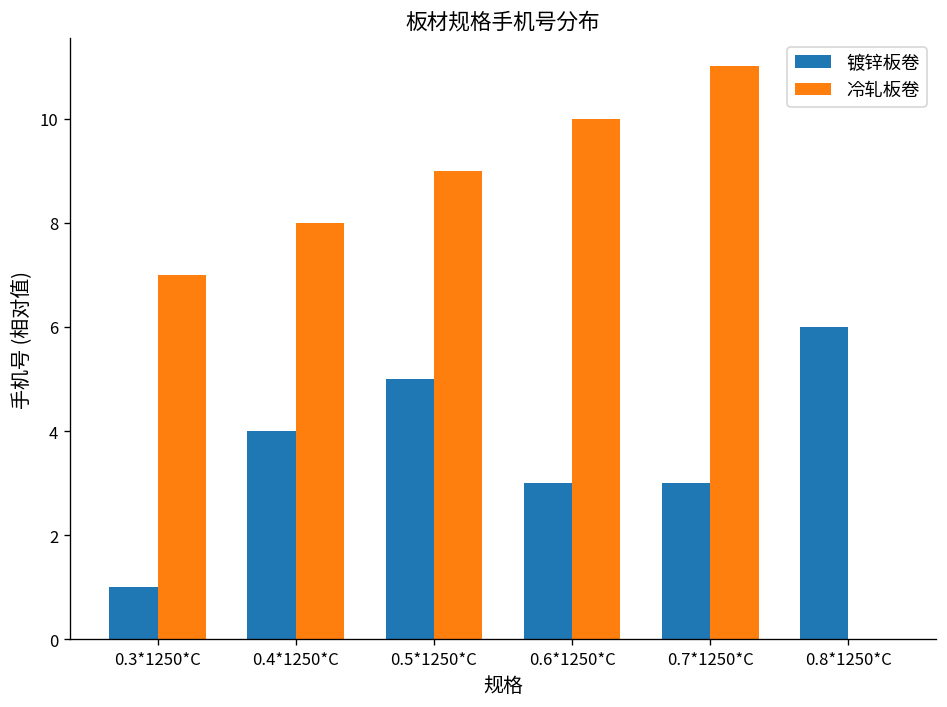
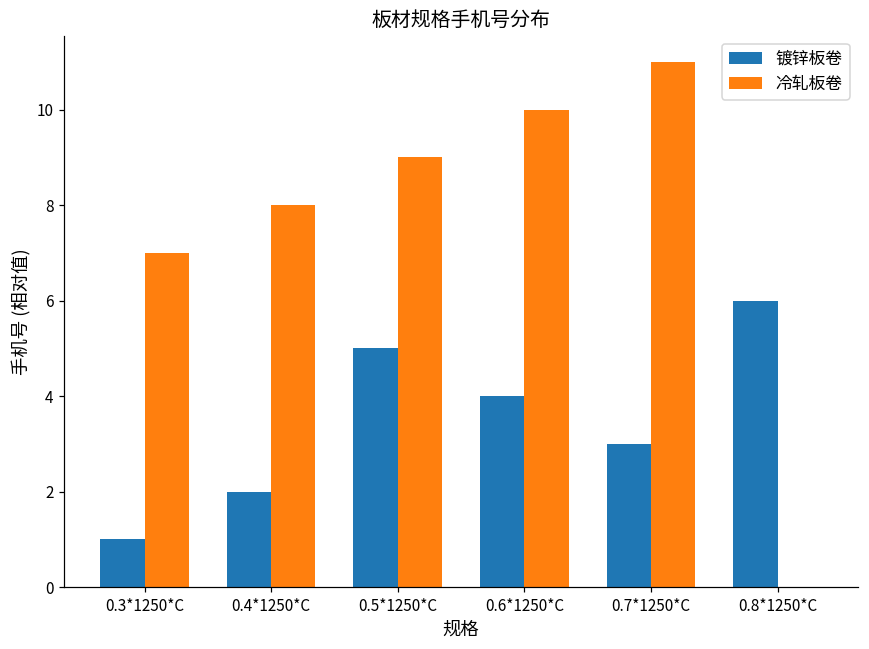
镀锌板卷, 0.4*1250*C: 4.0 -> 2.0
镀锌板卷, 0.6*1250*C: 3.0 -> 4.0
